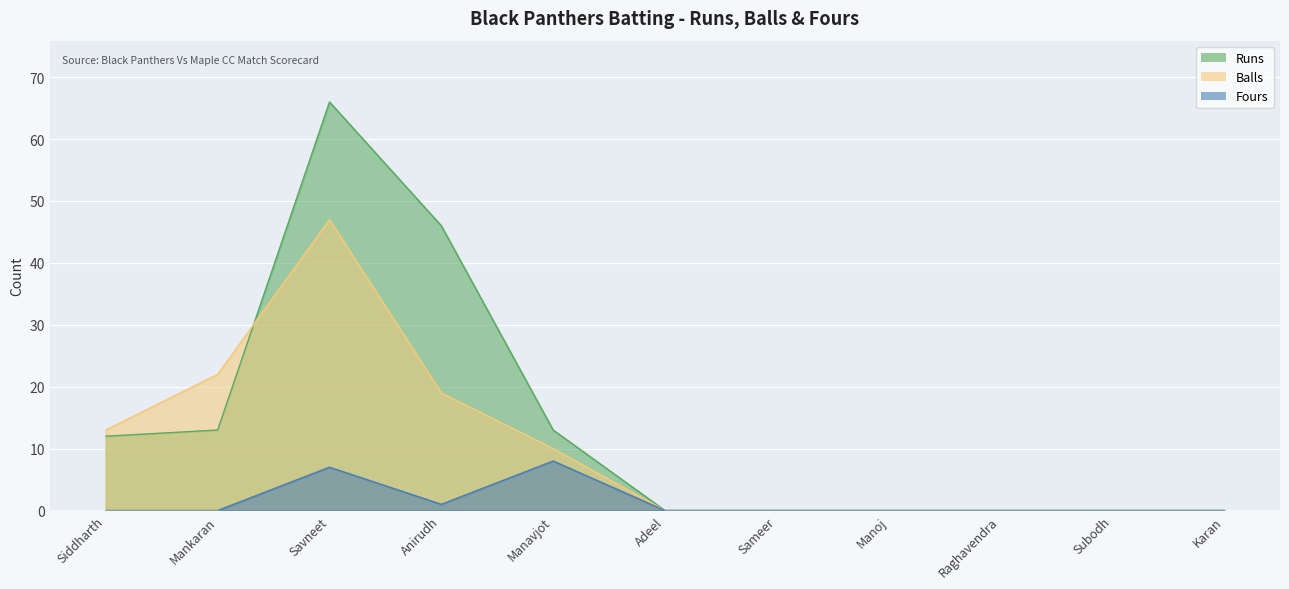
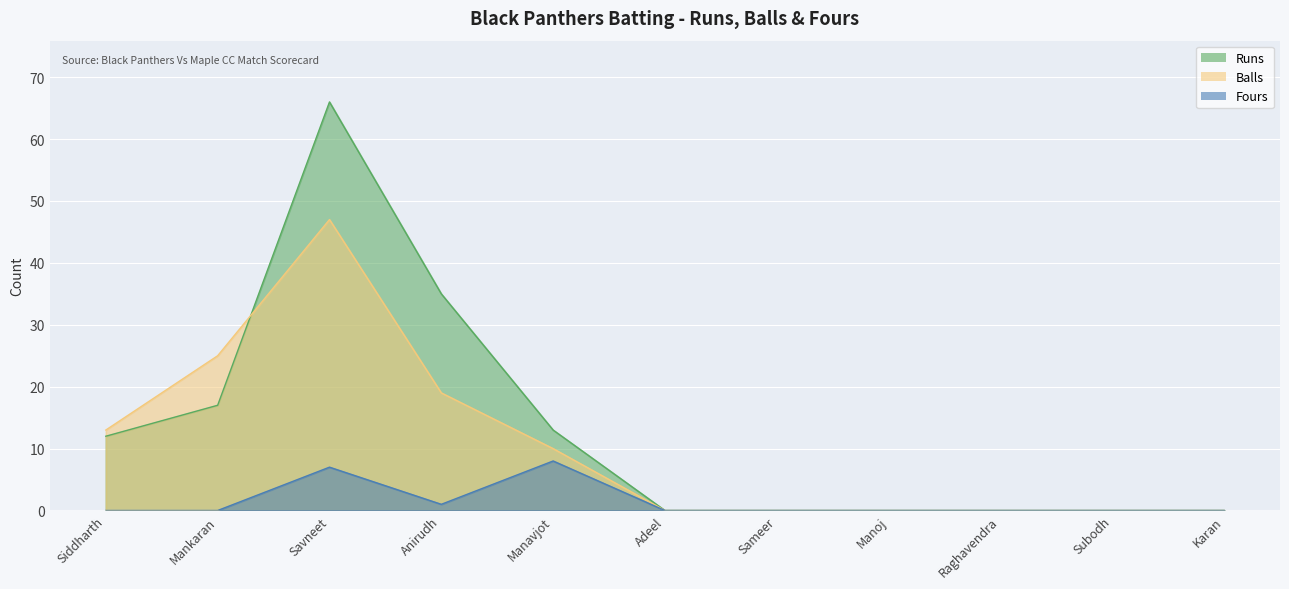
Runs, Mankaran: 13 -> 17
Balls, Mankaran: 22 -> 25
Runs, Anirudh: 46 -> 35
